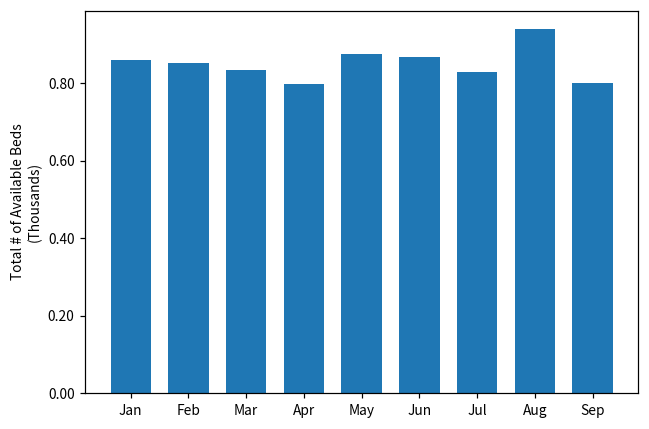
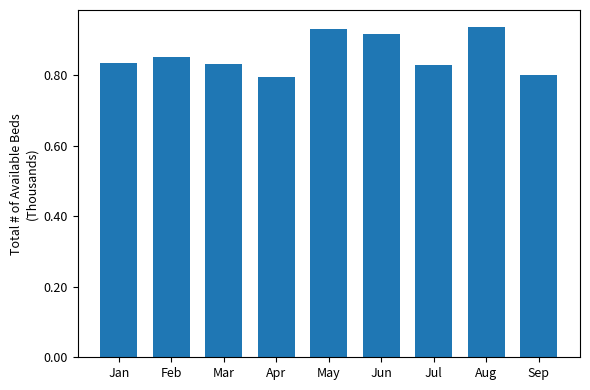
Jan: 0.86 -> 0.84
May: 0.88 -> 0.93
Jun: 0.87 -> 0.92
